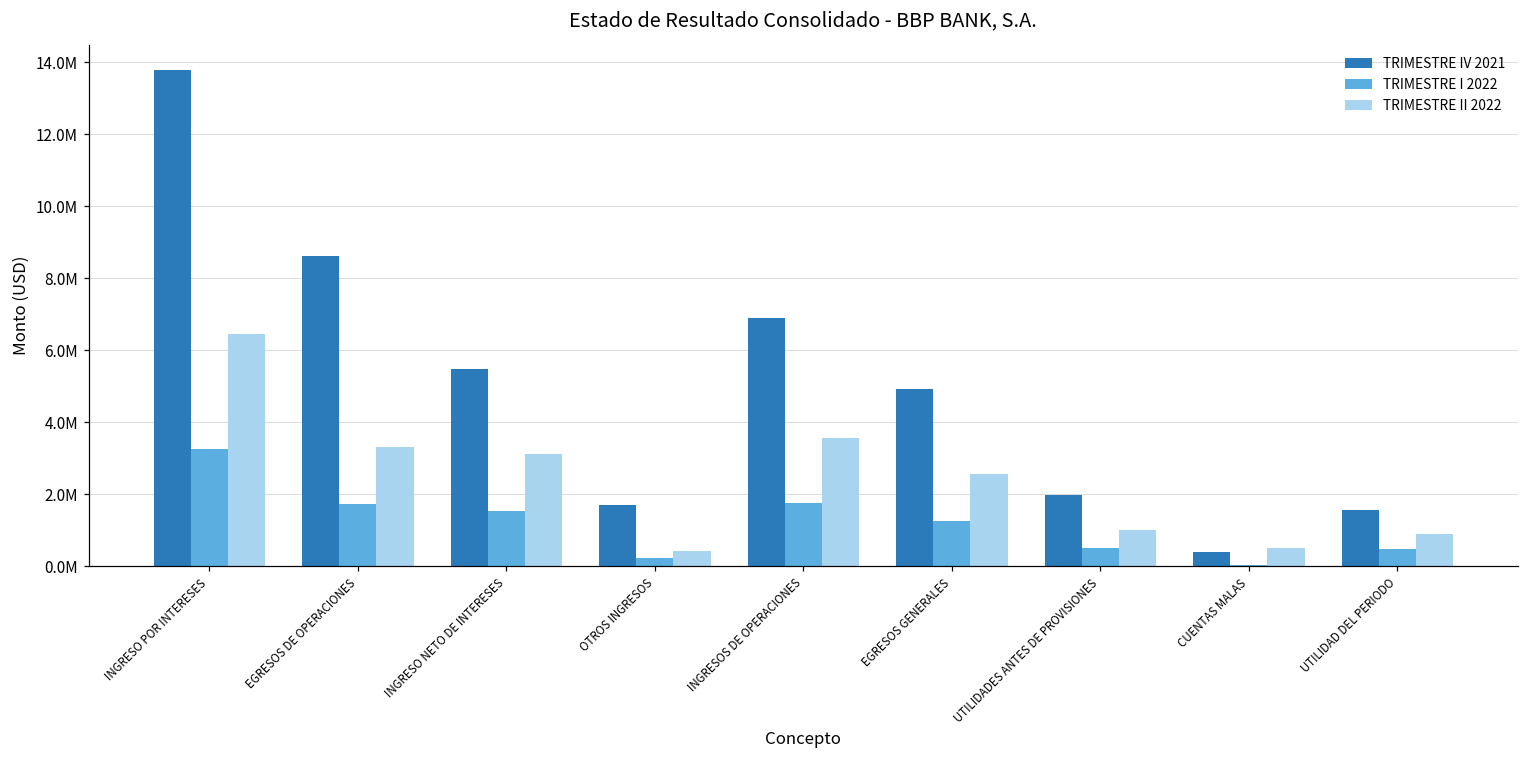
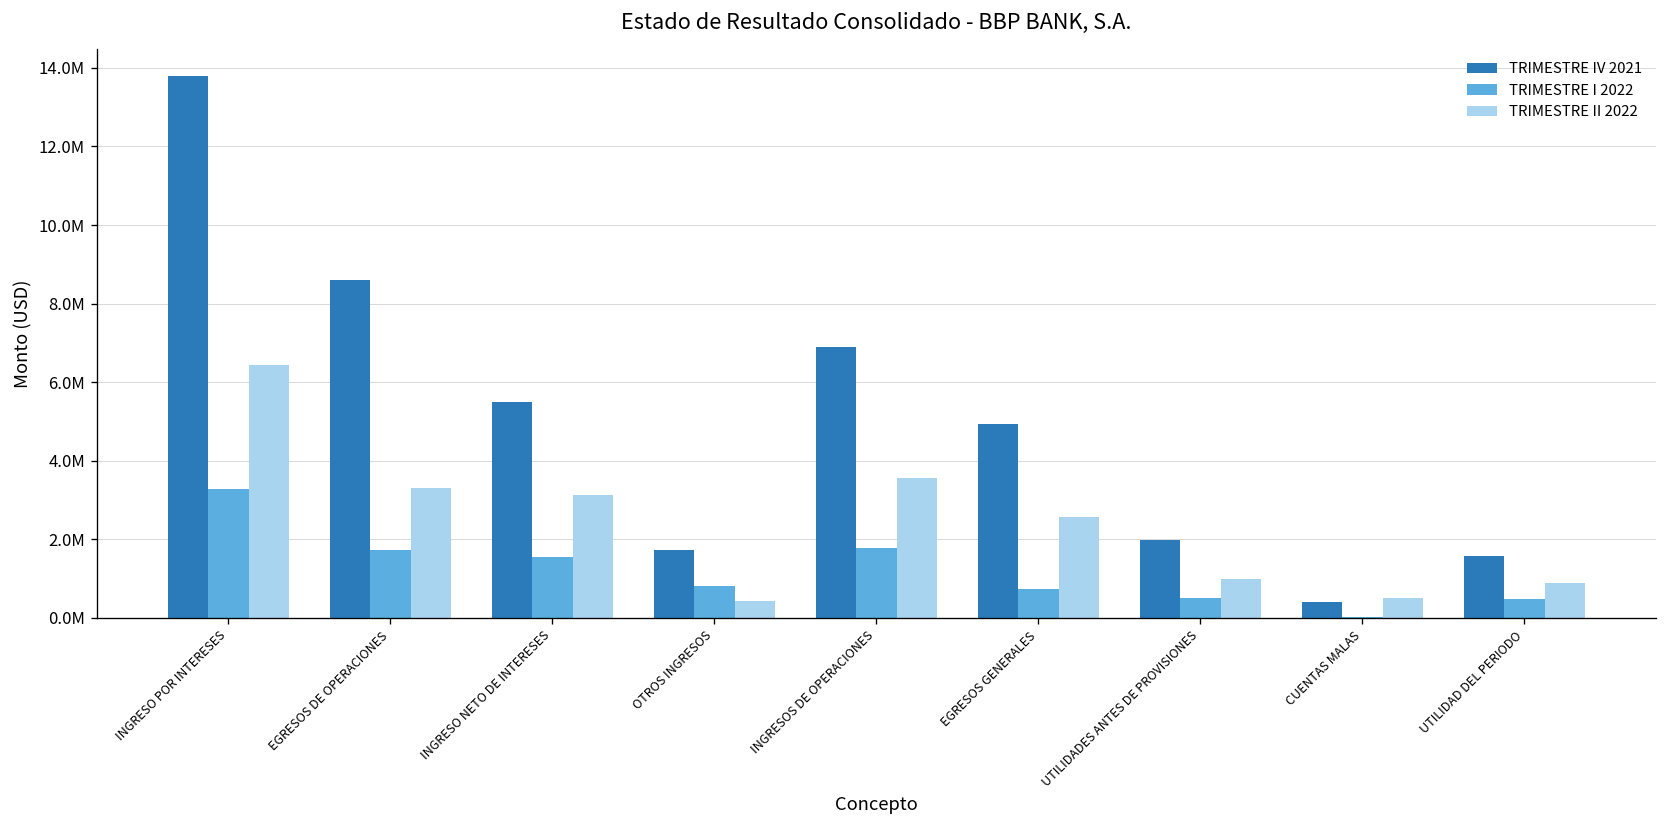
TRIMESTRE I 2022, OTROS INGRESOS: 200000 -> 800000
TRIMESTRE I 2022, EGRESOS GENERALES: 1300000 -> 700000
